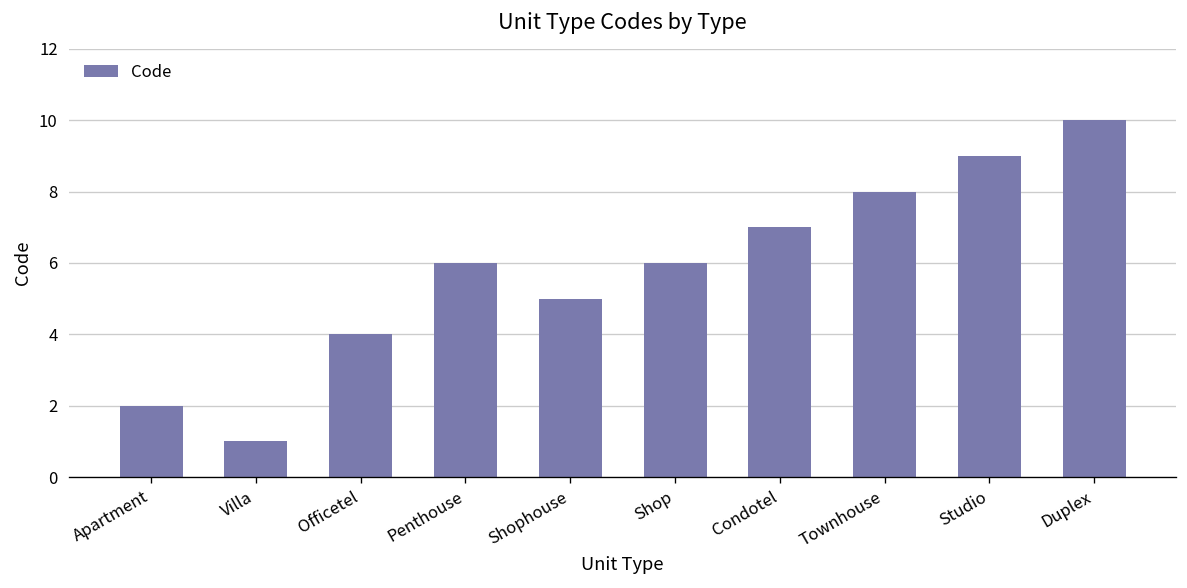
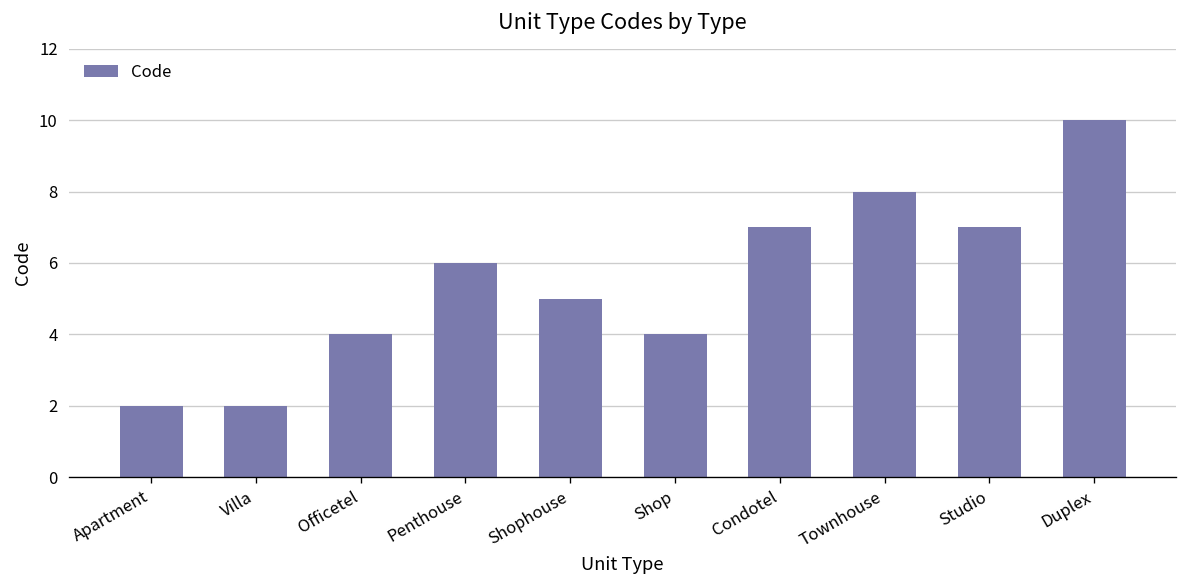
Villa: 1 -> 2
Shop: 6 -> 4
Studio: 9 -> 7
